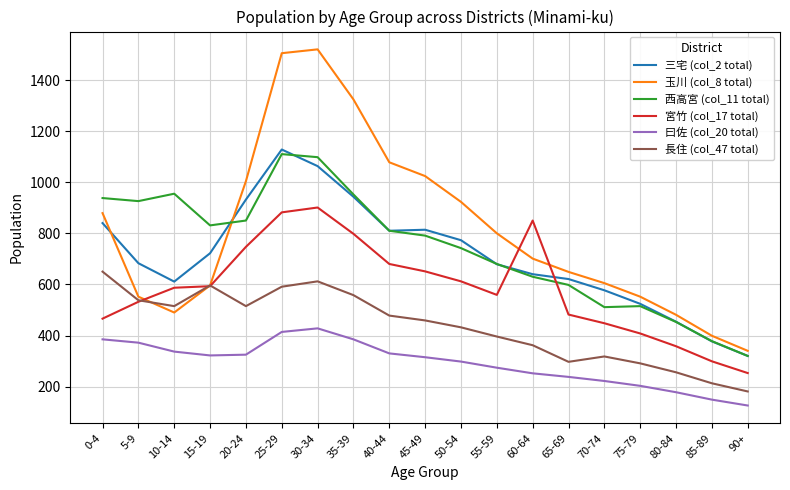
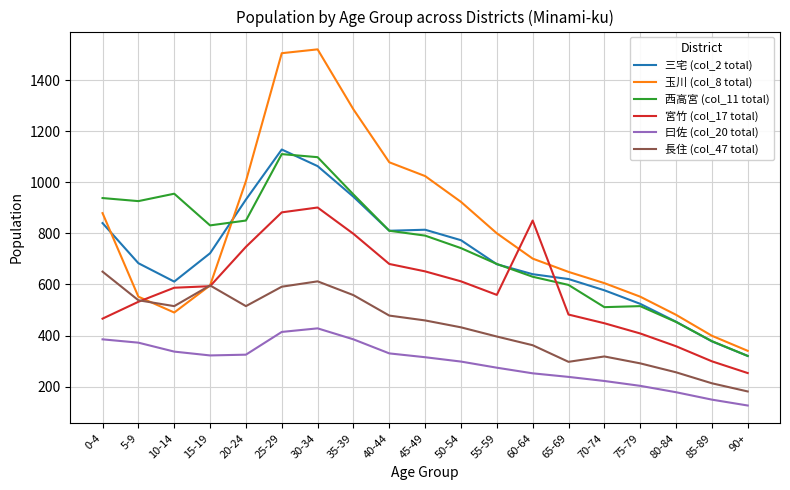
玉川 (col_8 total), 35-39: 1320 -> 1290
